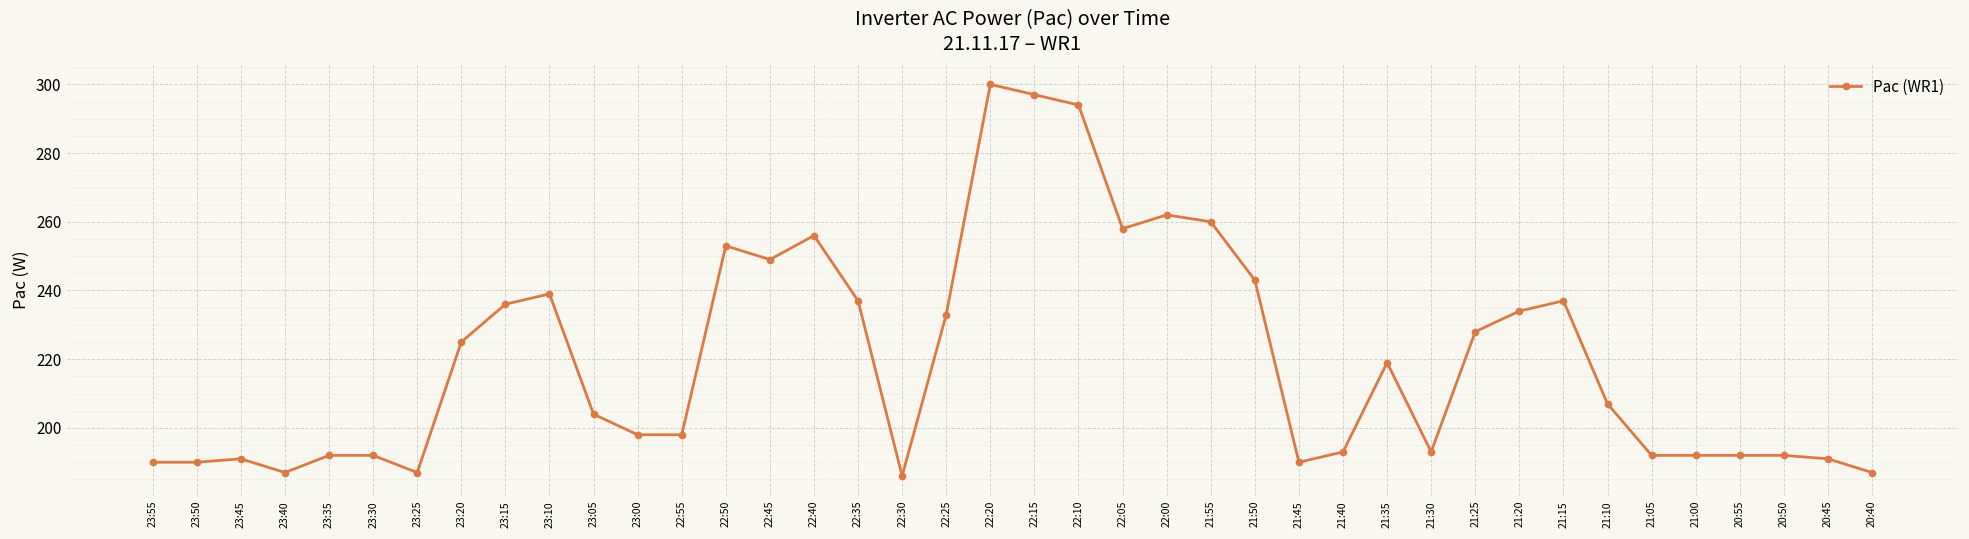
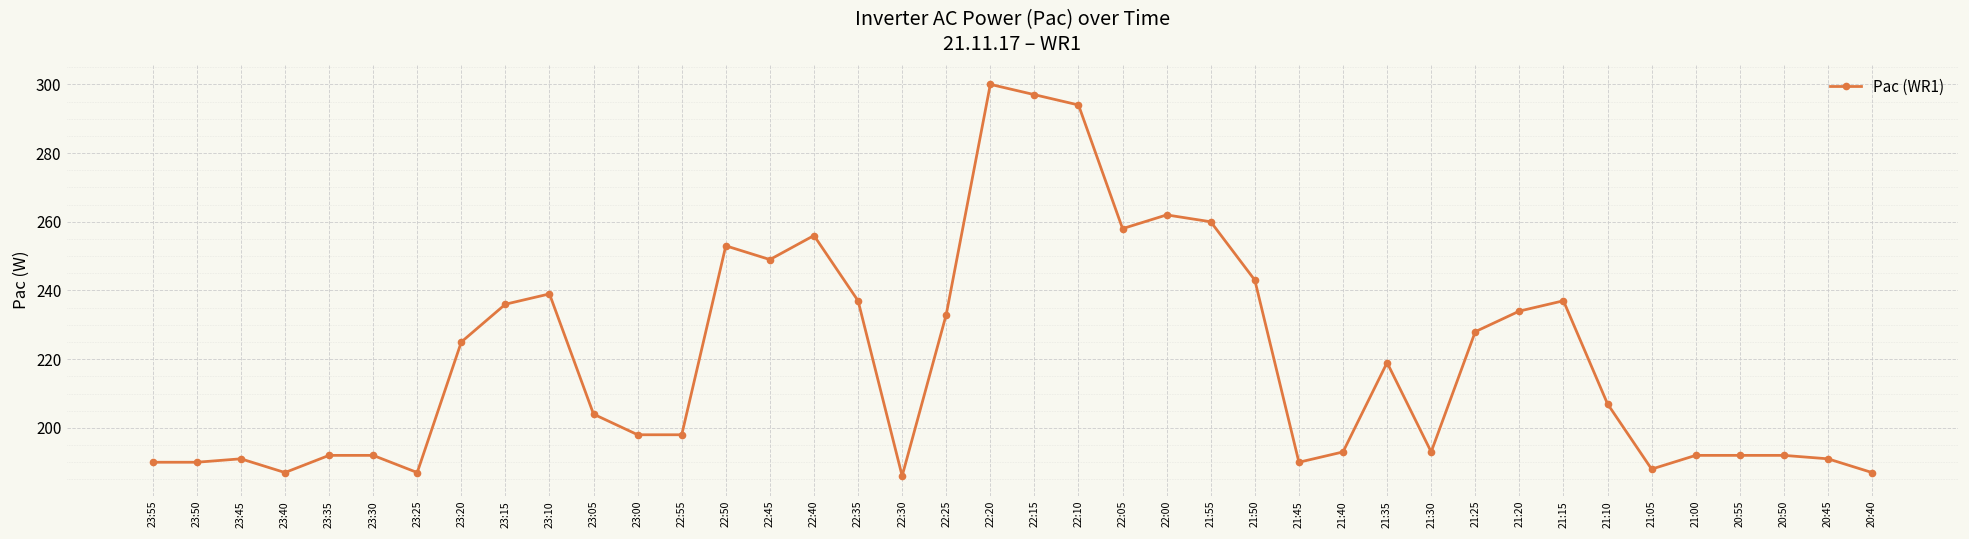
21:05: 192 -> 188
